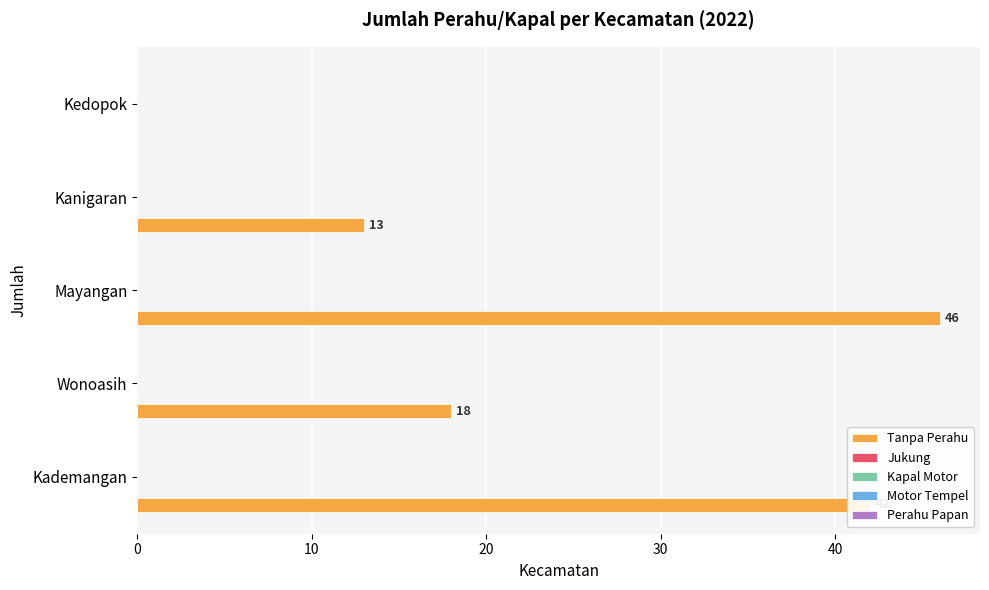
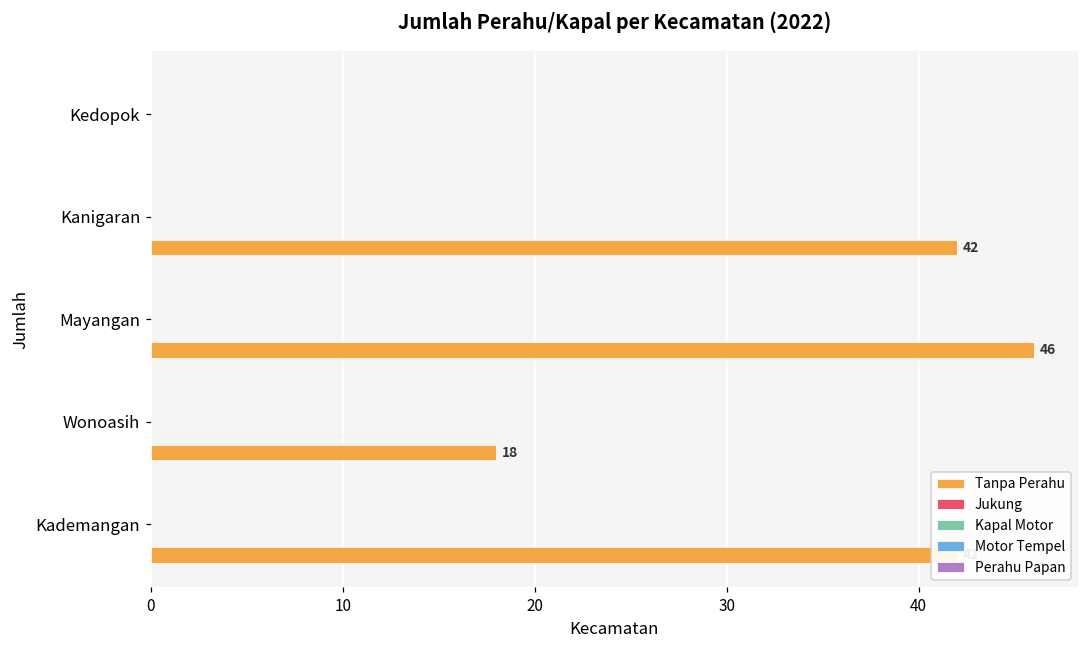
Tanpa Perahu, Kanigaran: 13 -> 42
